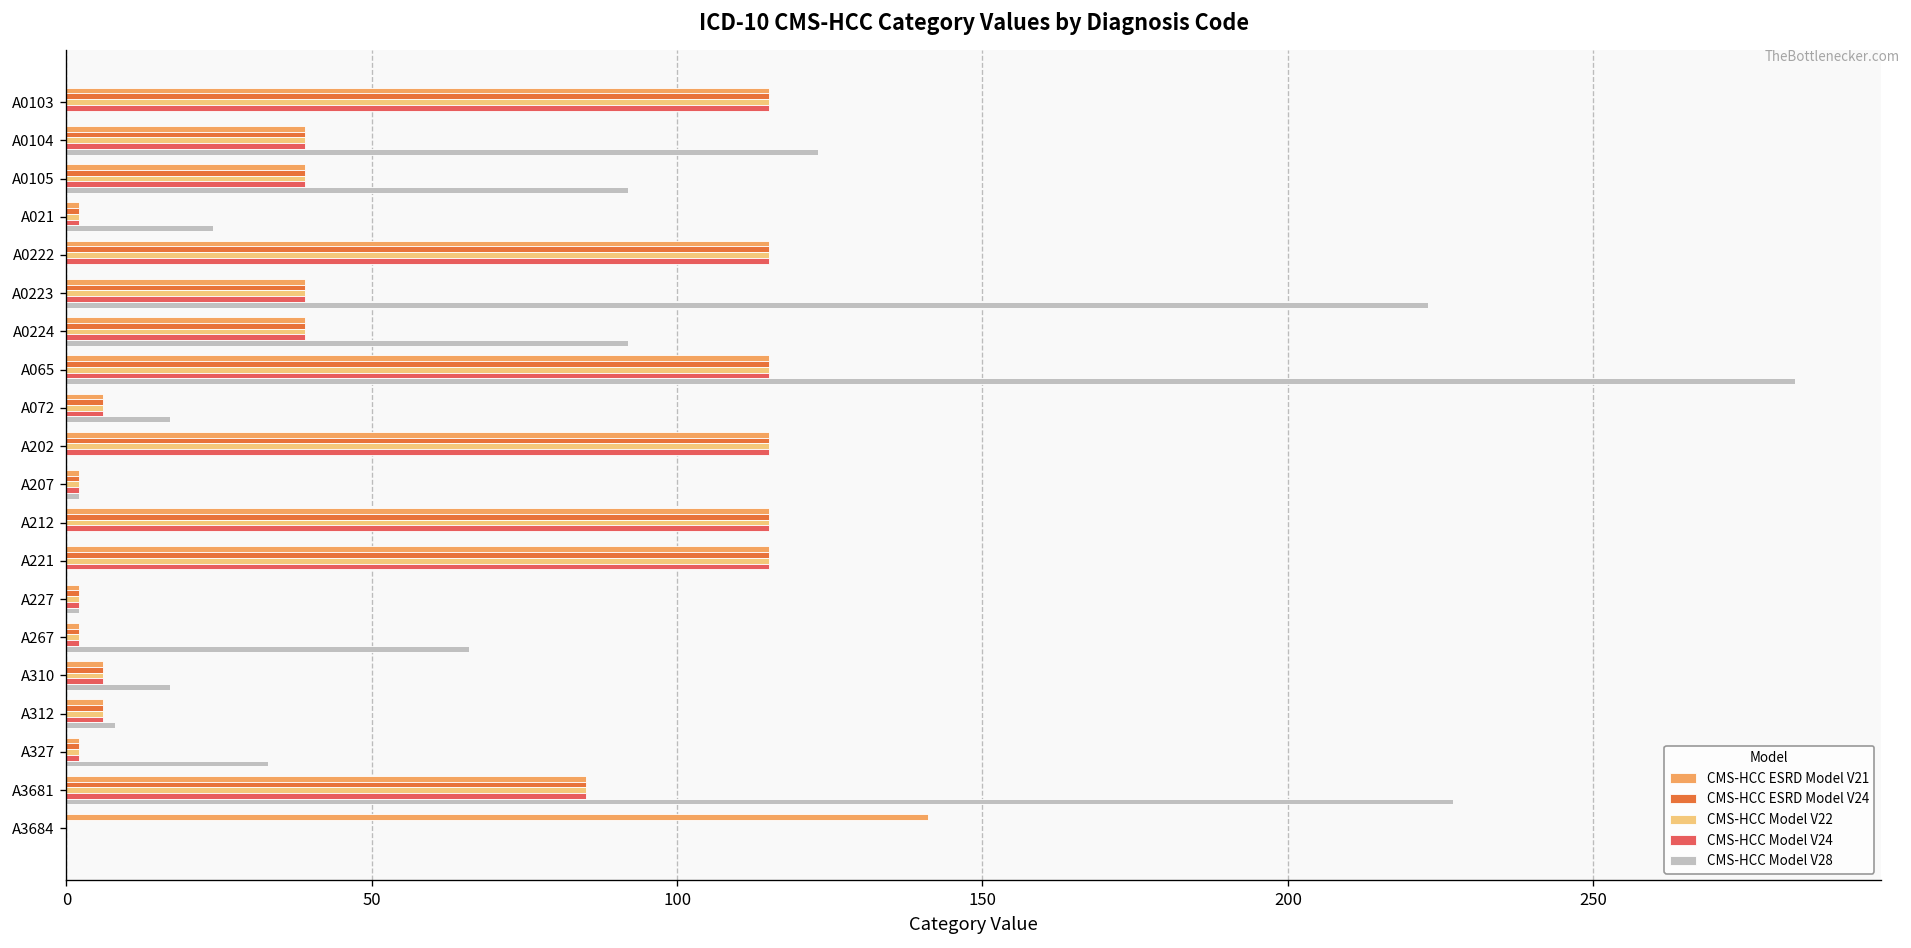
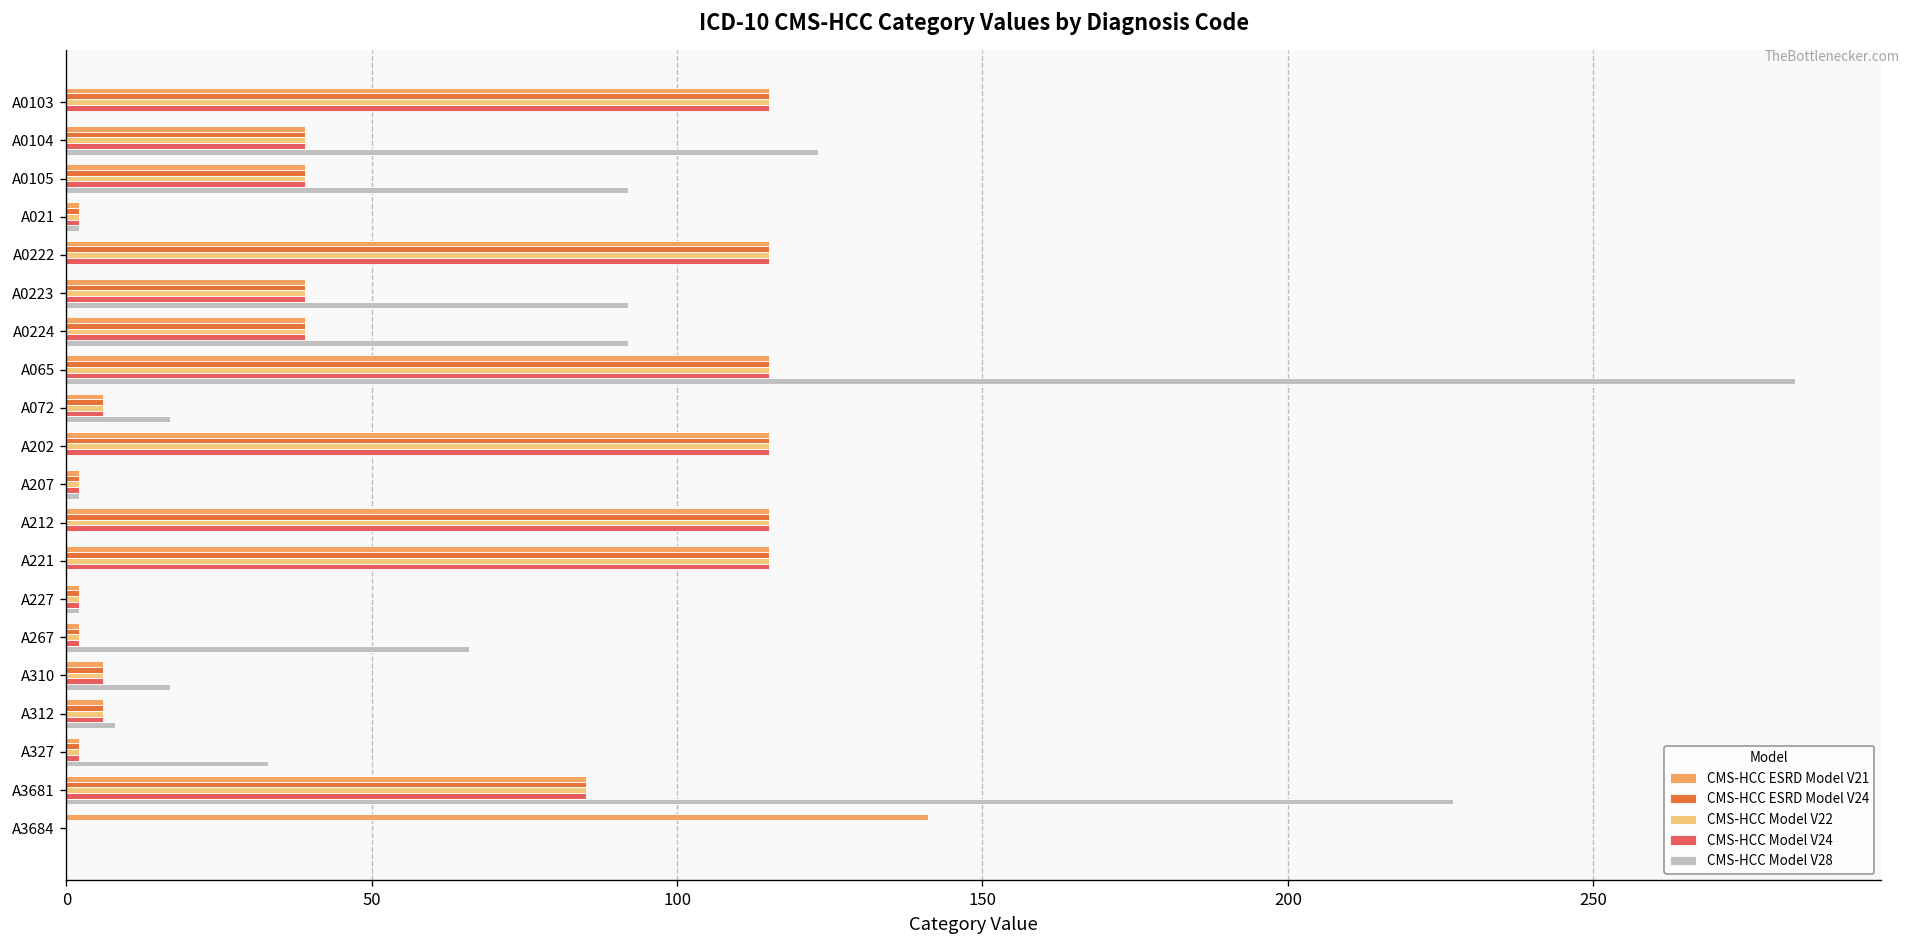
CMS-HCC Model V28, A021: 24 -> 2
CMS-HCC Model V28, A0223: 223 -> 92
